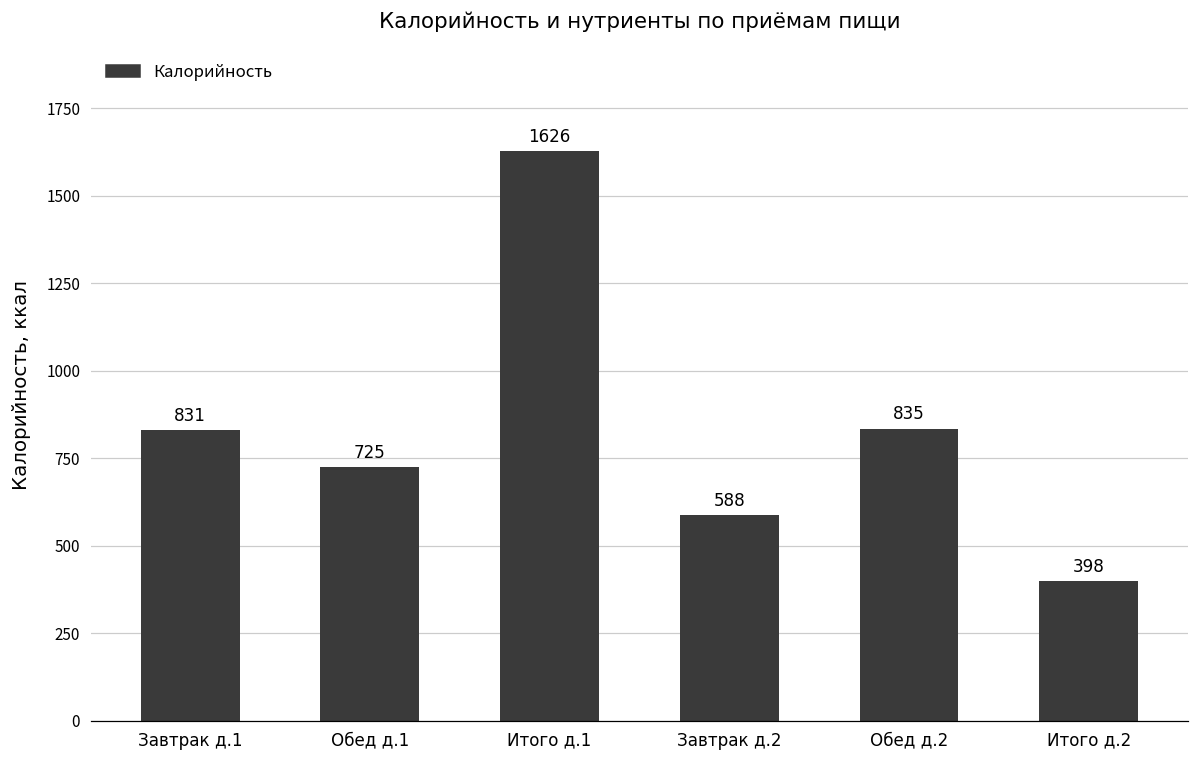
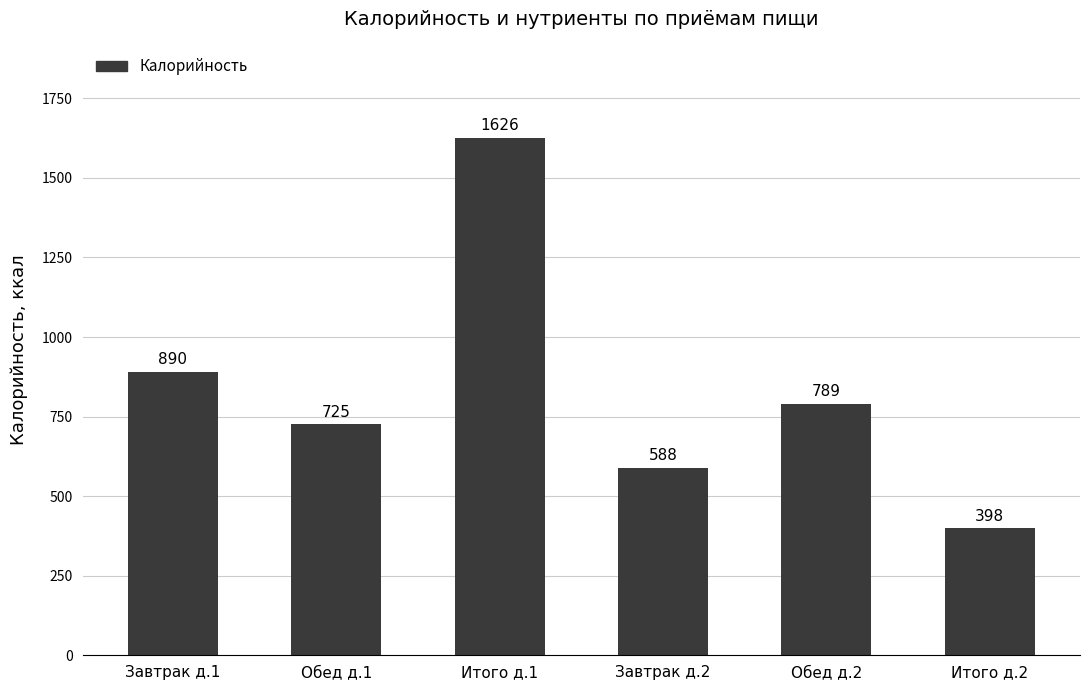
Завтрак д.1: 831 -> 890
Обед д.2: 835 -> 789
